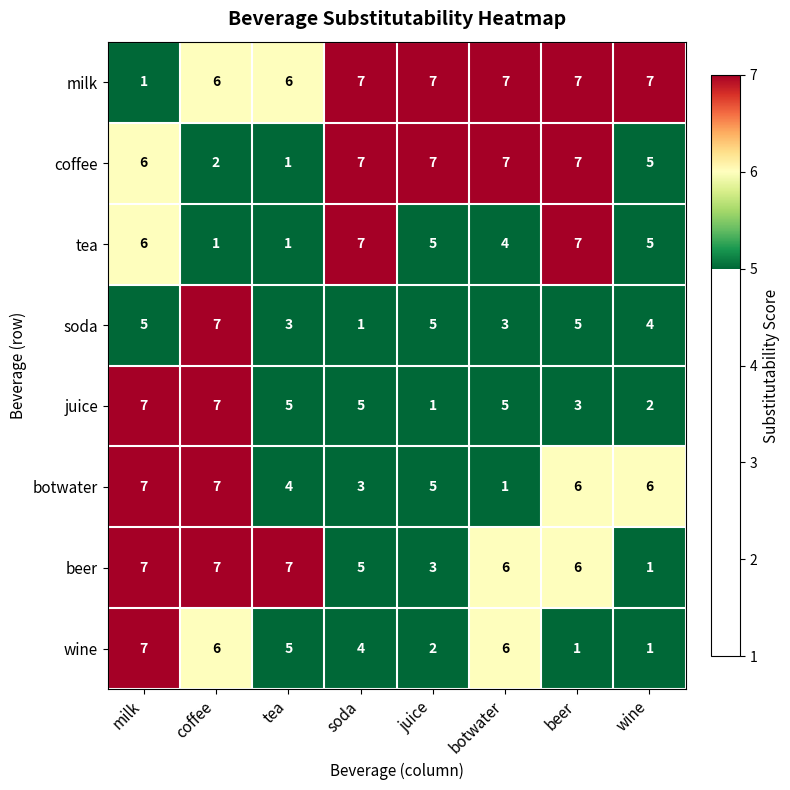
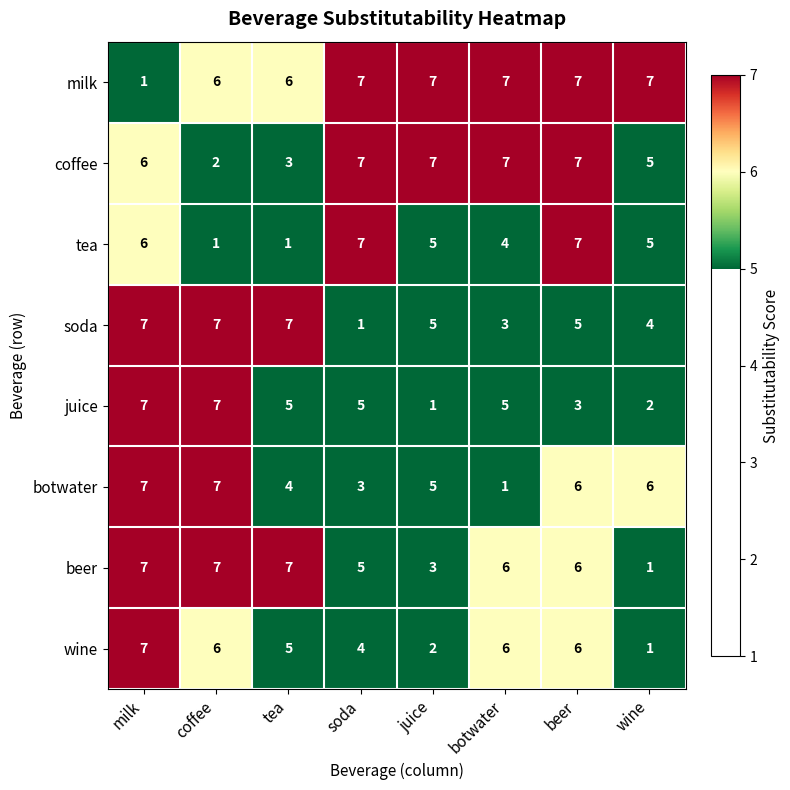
coffee, tea: 1 -> 3
soda, milk: 5 -> 7
soda, tea: 3 -> 7
wine, beer: 1 -> 6
